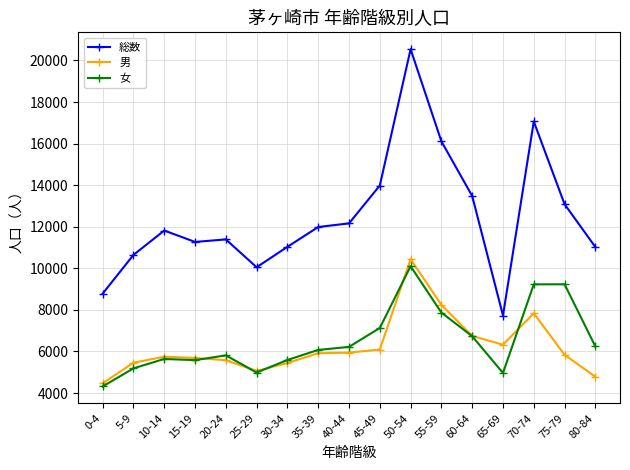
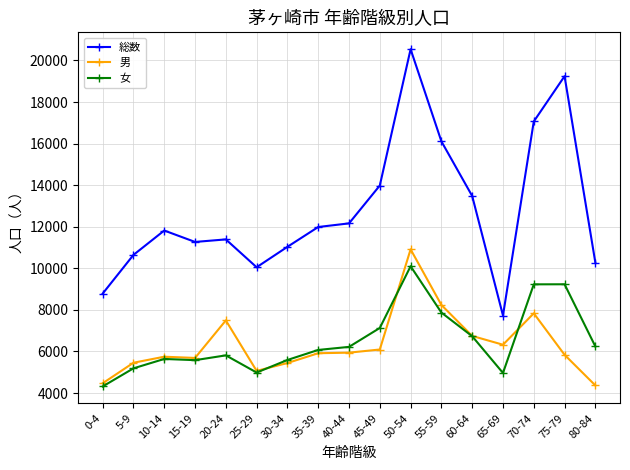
男, 20-24: 5600 -> 7500
男, 50-54: 10400 -> 10900
総数, 75-79: 13100 -> 19200
総数, 80-84: 11000 -> 10300
男, 80-84: 4800 -> 4400
